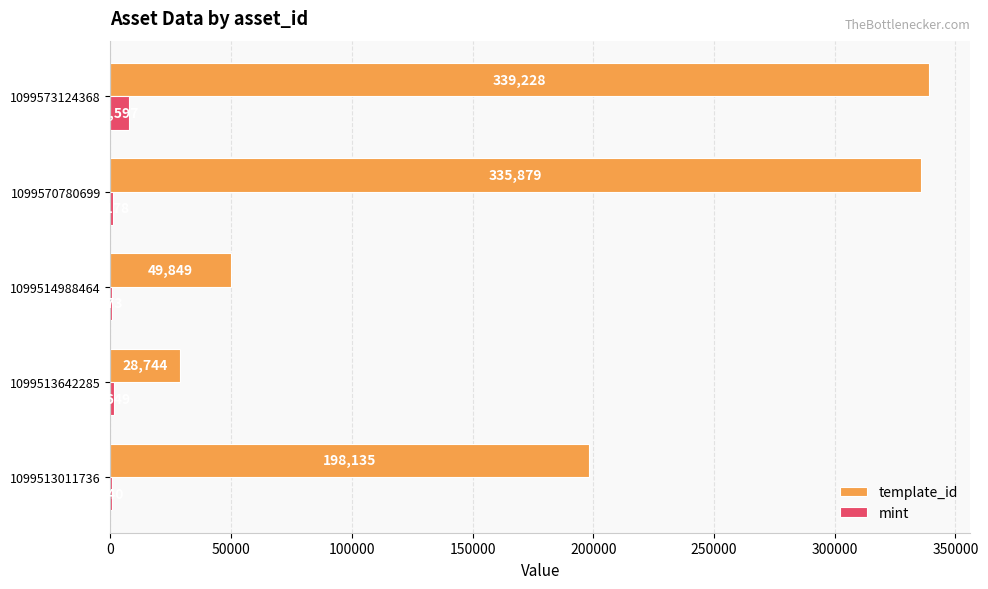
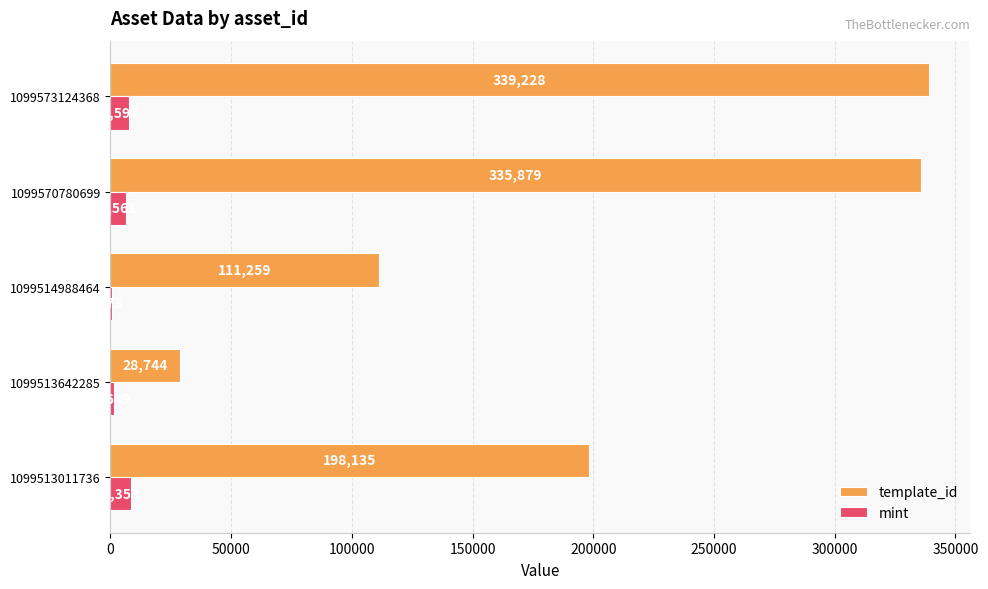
mint, 1099570780699: 1000 -> 7000
template_id, 1099514988464: 49,849 -> 111,259
mint, 1099513011736: 1000 -> 8000
